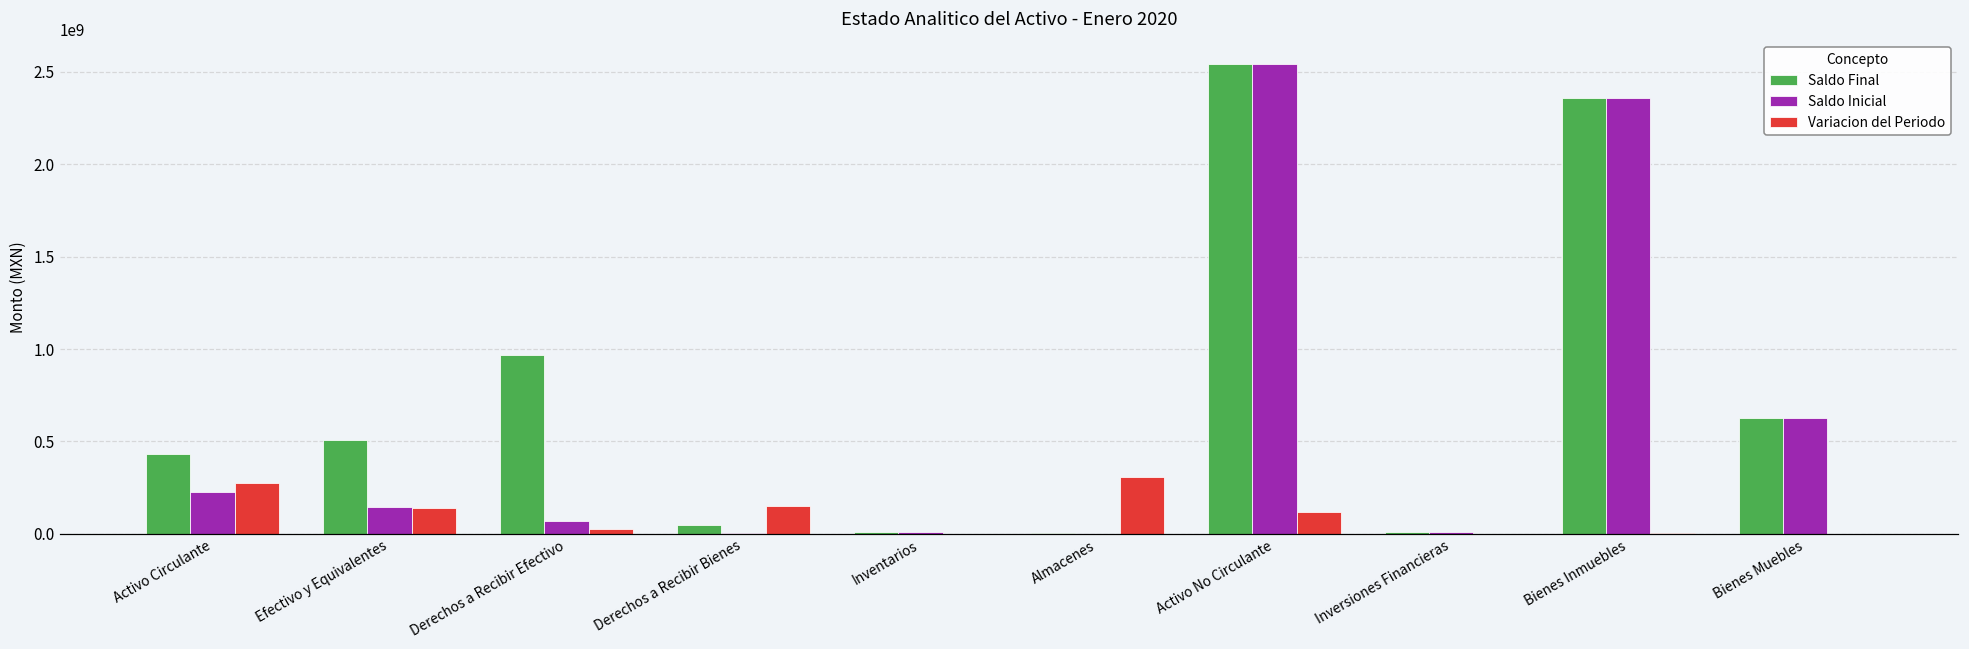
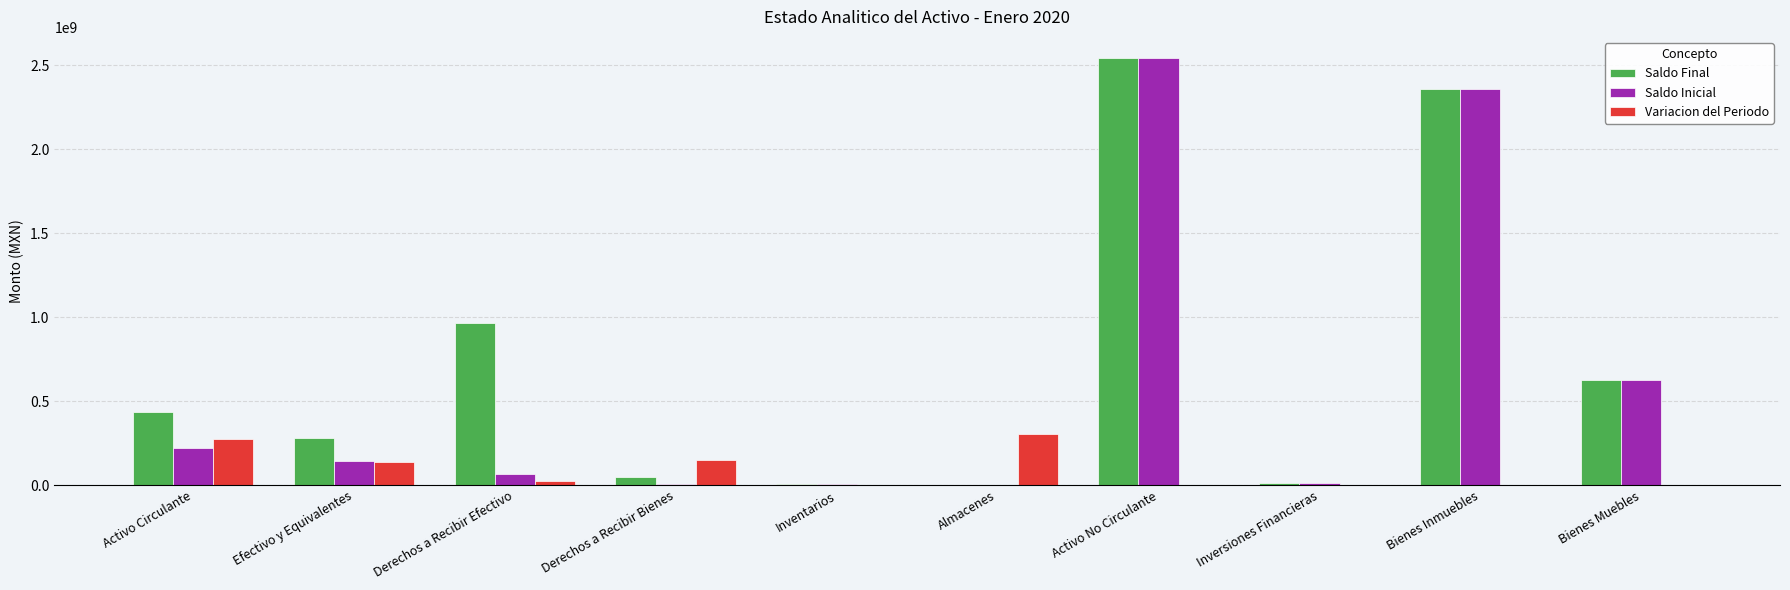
Saldo Final, Efectivo y Equivalentes: 510000000 -> 280000000
Variacion del Periodo, Activo No Circulante: 120000000 -> 0
